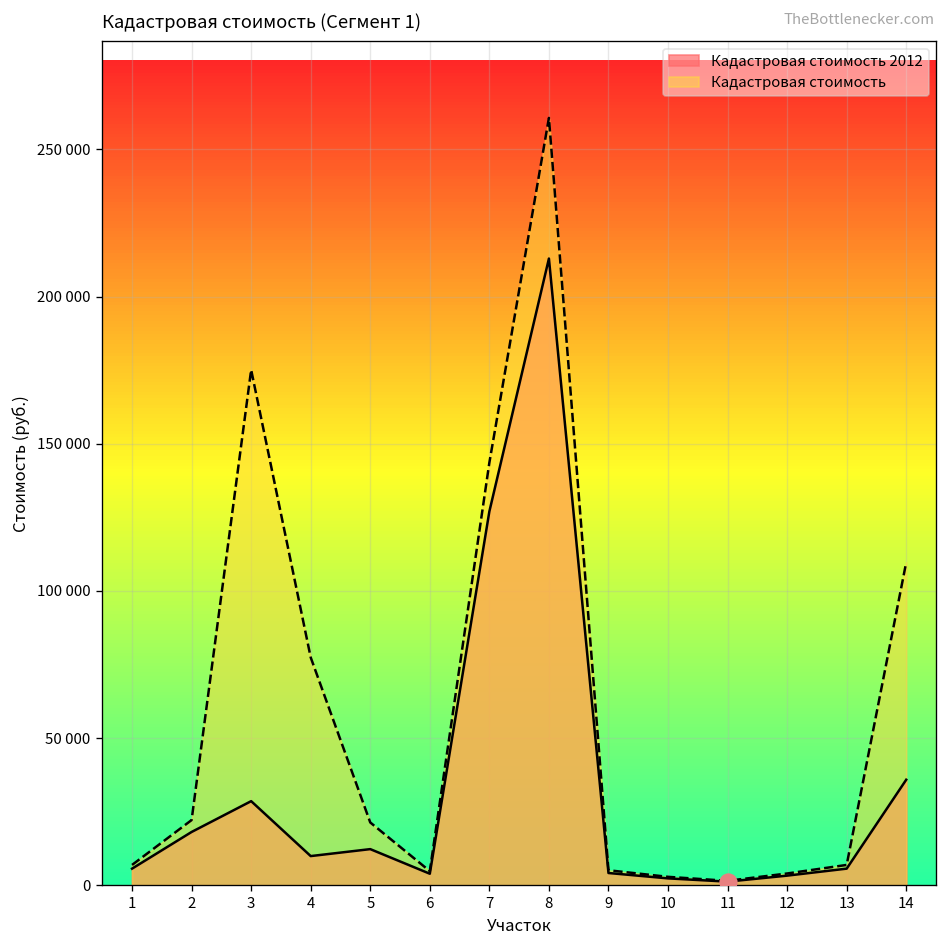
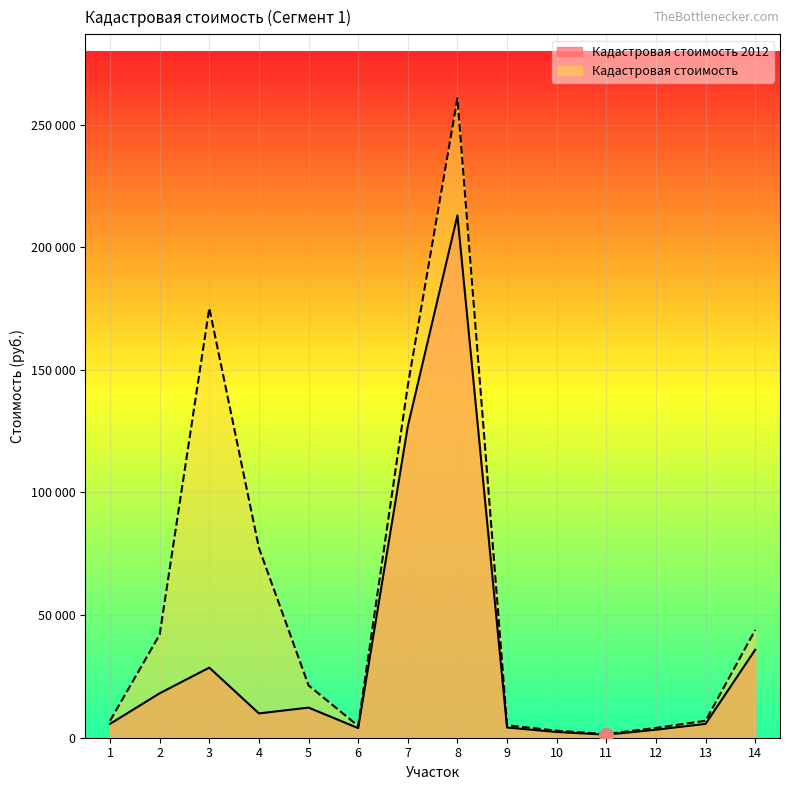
Кадастровая стоимость, 2: 22000 -> 42000
Кадастровая стоимость, 14: 110000 -> 44000
